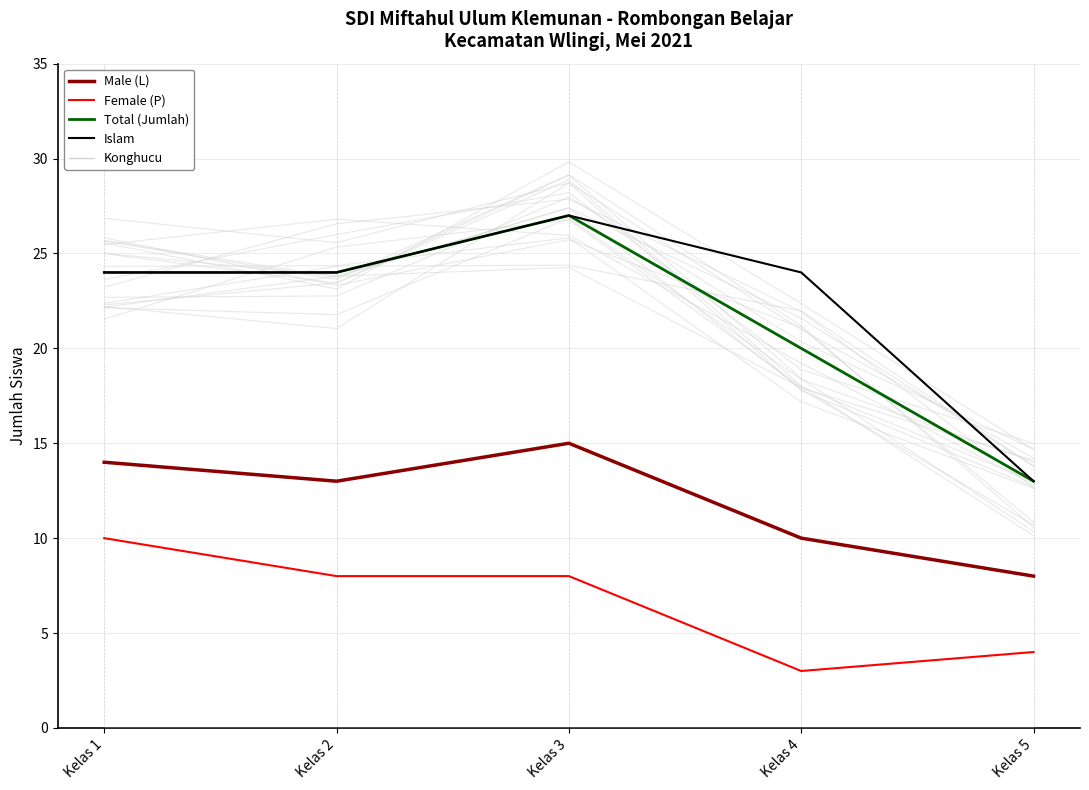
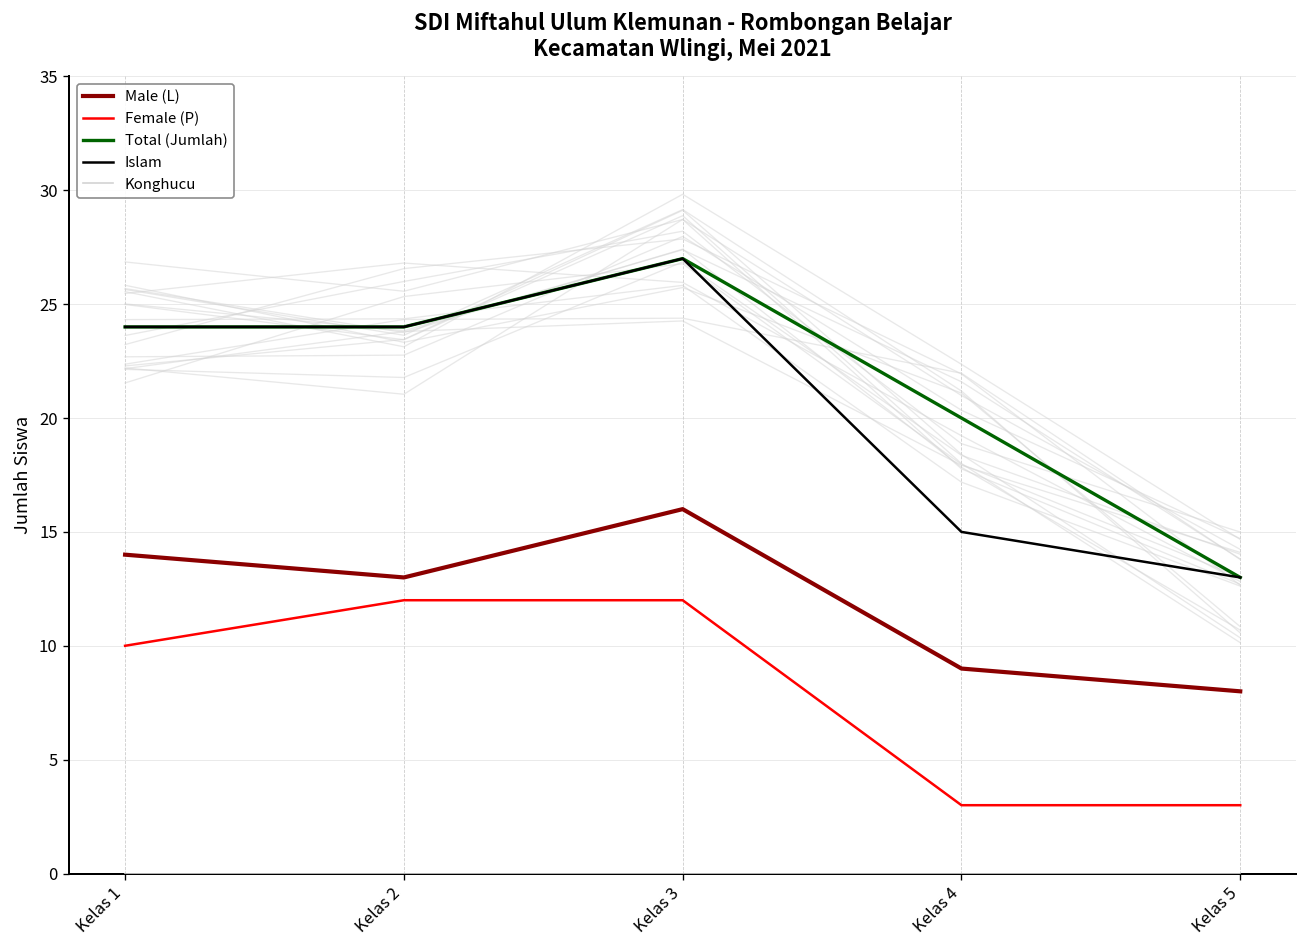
Female (P), Kelas 2: 8 -> 12
Male (L), Kelas 3: 15 -> 16
Female (P), Kelas 3: 8 -> 12
Male (L), Kelas 4: 10 -> 9
Islam, Kelas 4: 24 -> 15
Female (P), Kelas 5: 4 -> 3
